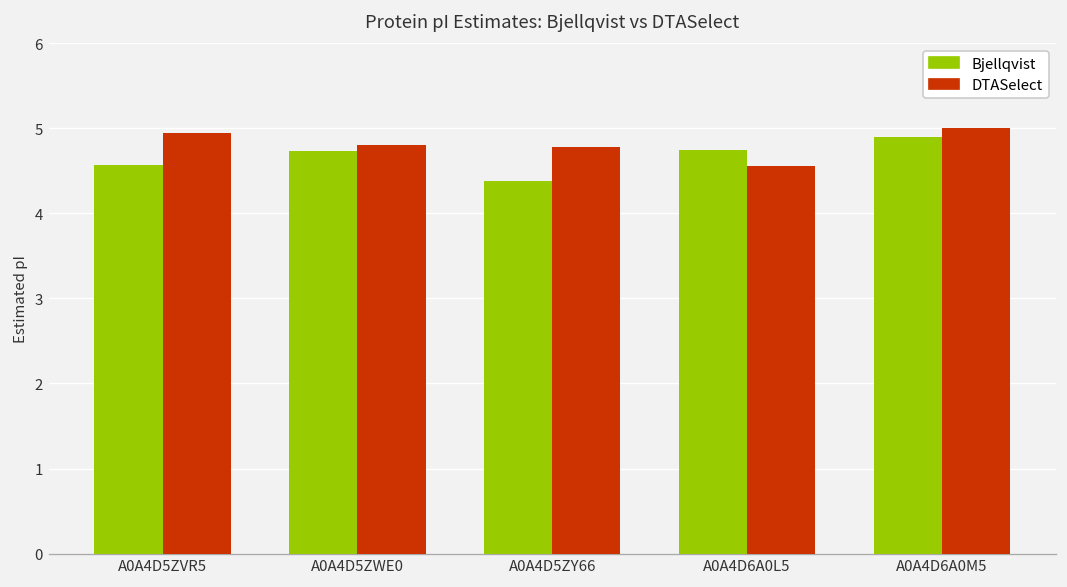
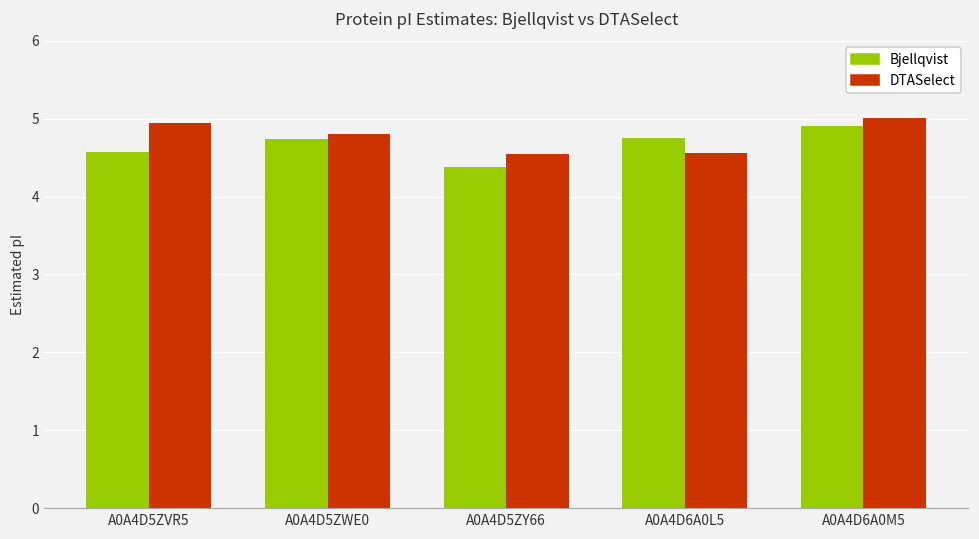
DTASelect, A0A4D5ZY66: 4.8 -> 4.5
